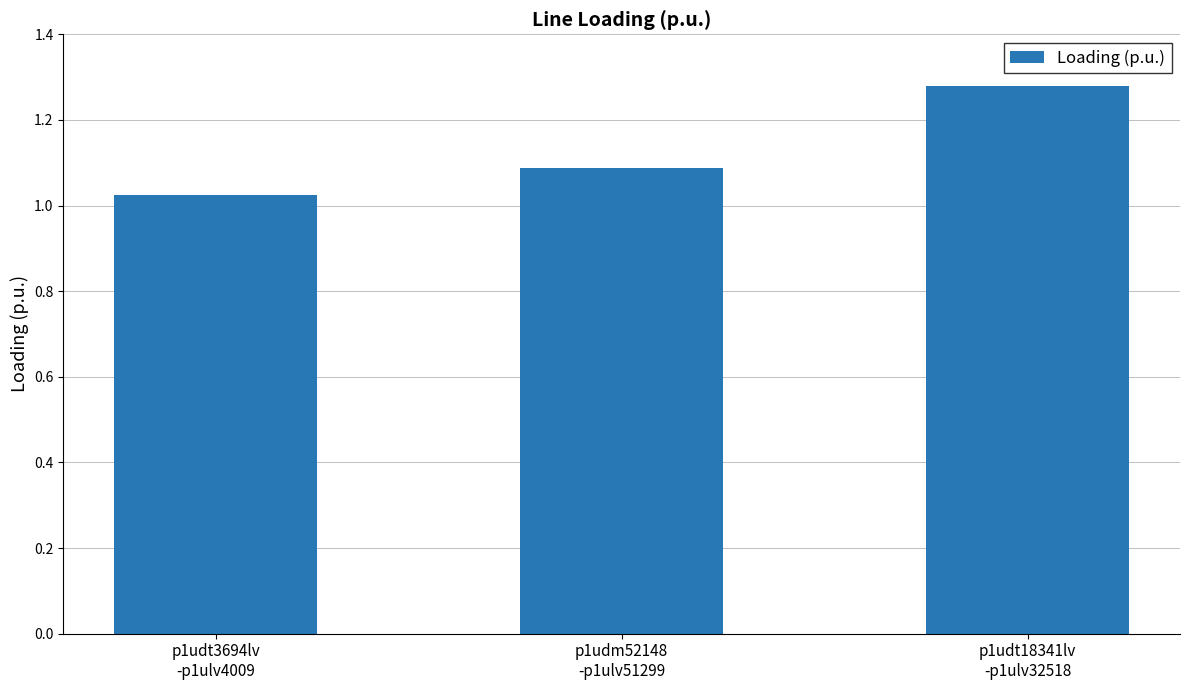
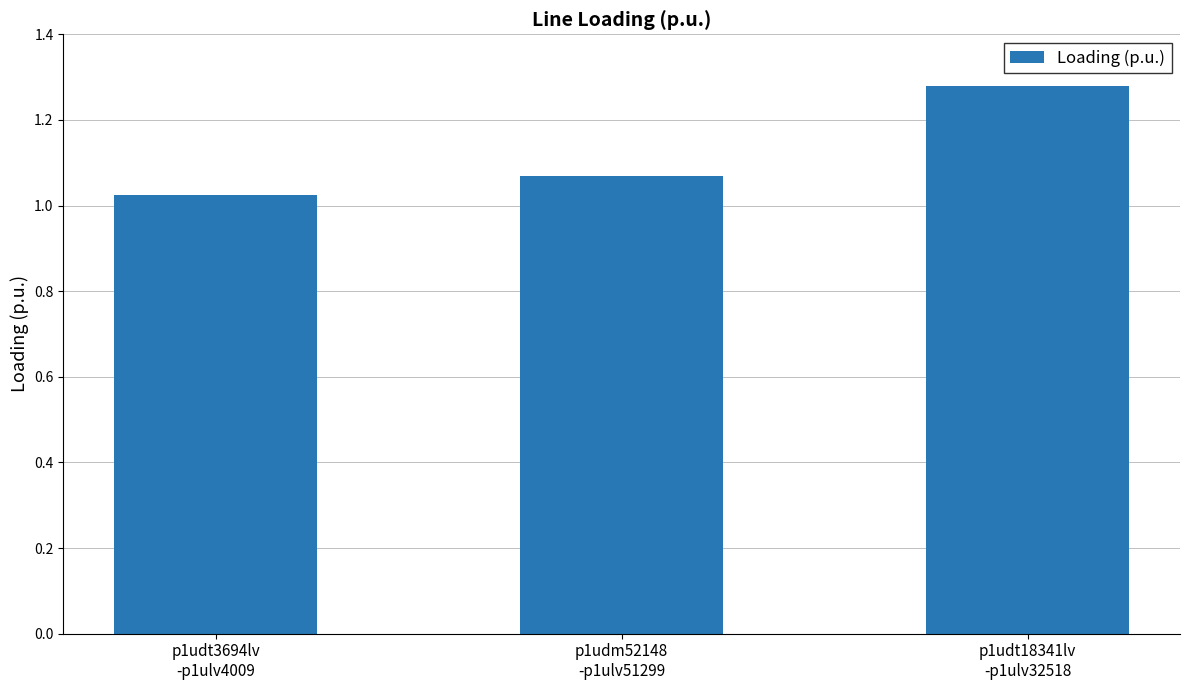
p1udm52148 -p1ulv51299: 1.09 -> 1.07
